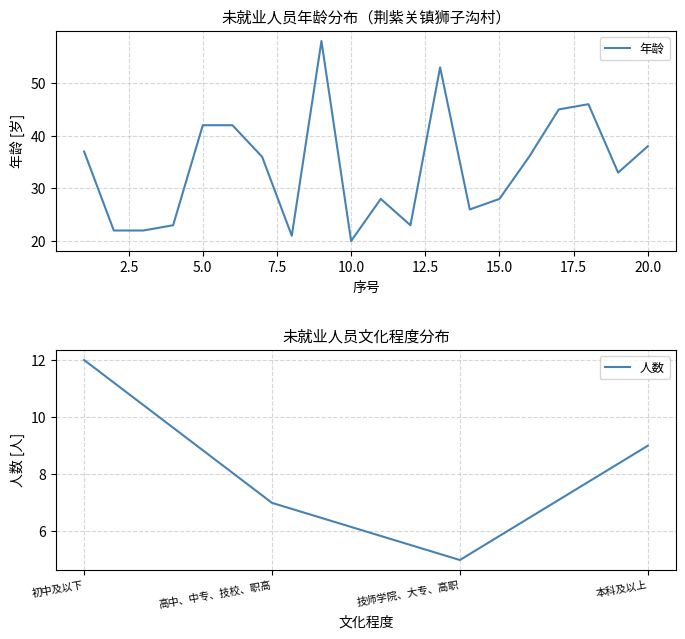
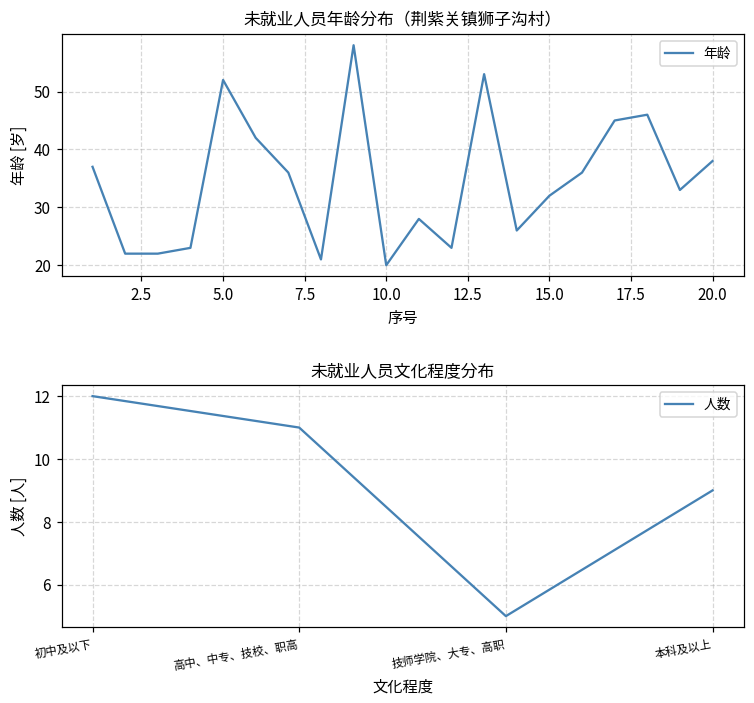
未就业人员年龄分布（荆紫关镇狮子沟村）, 5.0: 42 -> 52
未就业人员年龄分布（荆紫关镇狮子沟村）, 15.0: 28 -> 32
未就业人员文化程度分布, 高中、中专、技校、职高: 7 -> 11
